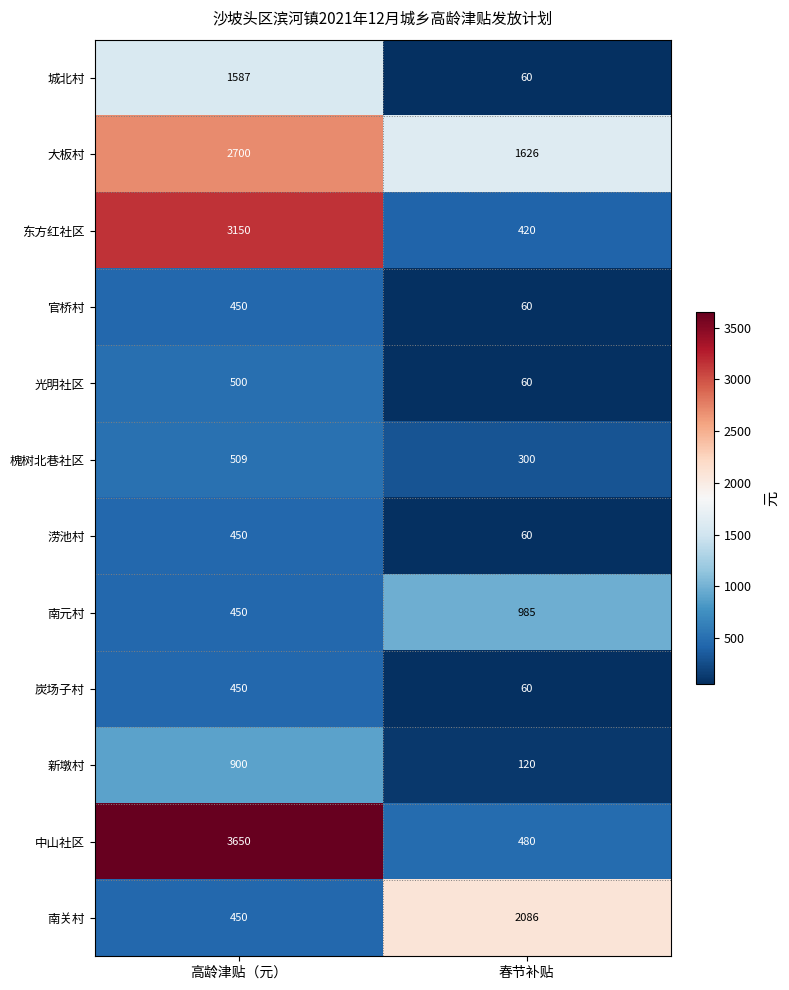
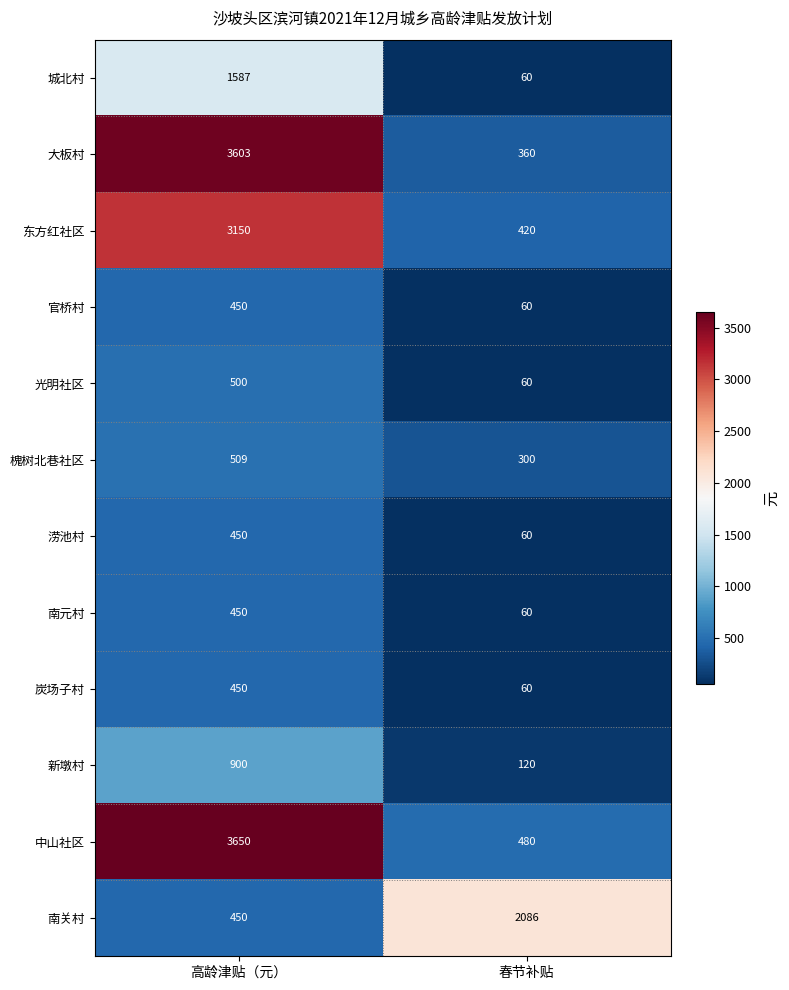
大板村, 高龄津贴（元）: 2700 -> 3603
大板村, 春节补贴: 1626 -> 360
南元村, 春节补贴: 985 -> 60
